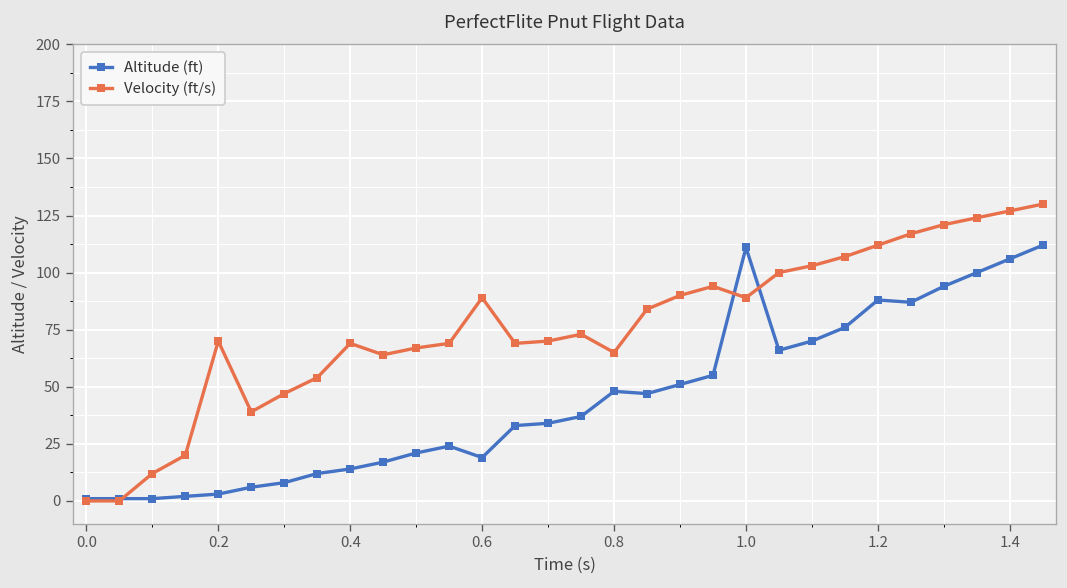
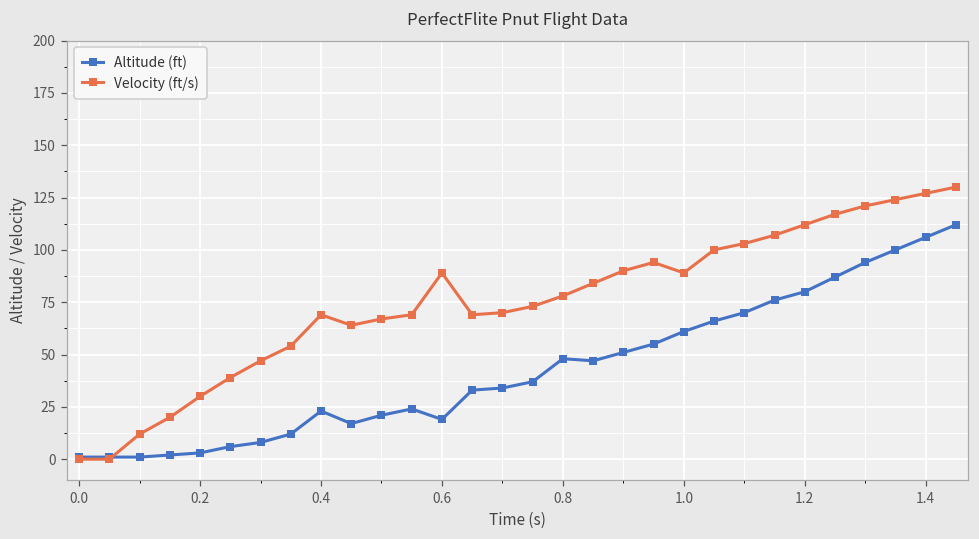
Velocity (ft/s), 0.2: 70 -> 30
Altitude (ft), 0.4: 14 -> 23
Velocity (ft/s), 0.8: 65 -> 78
Altitude (ft), 1.0: 111 -> 61
Altitude (ft), 1.2: 88 -> 80
